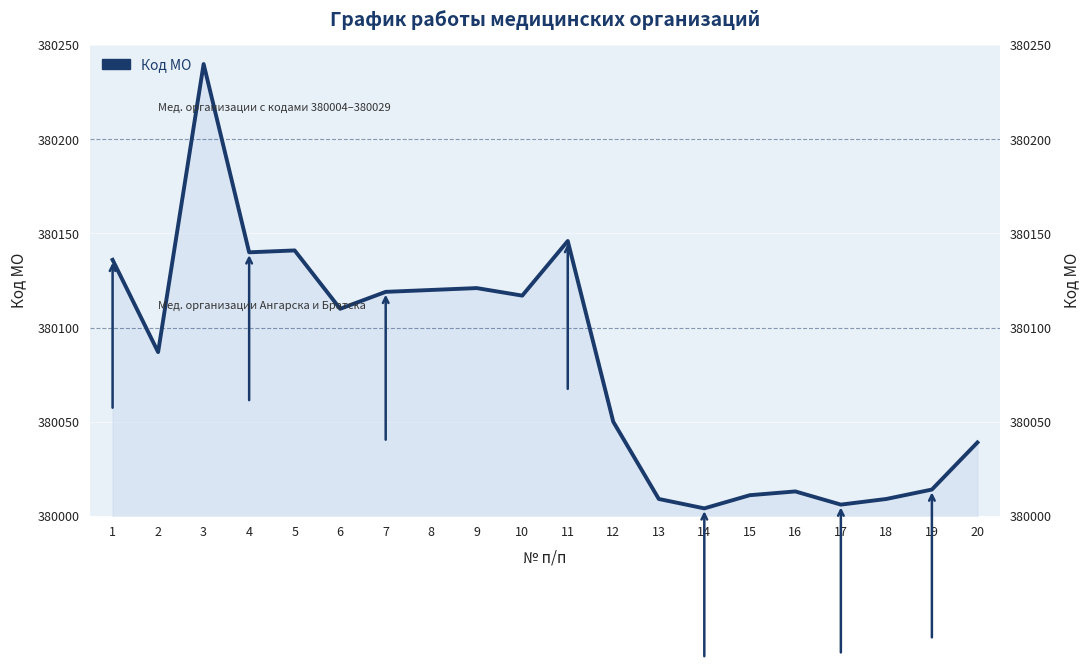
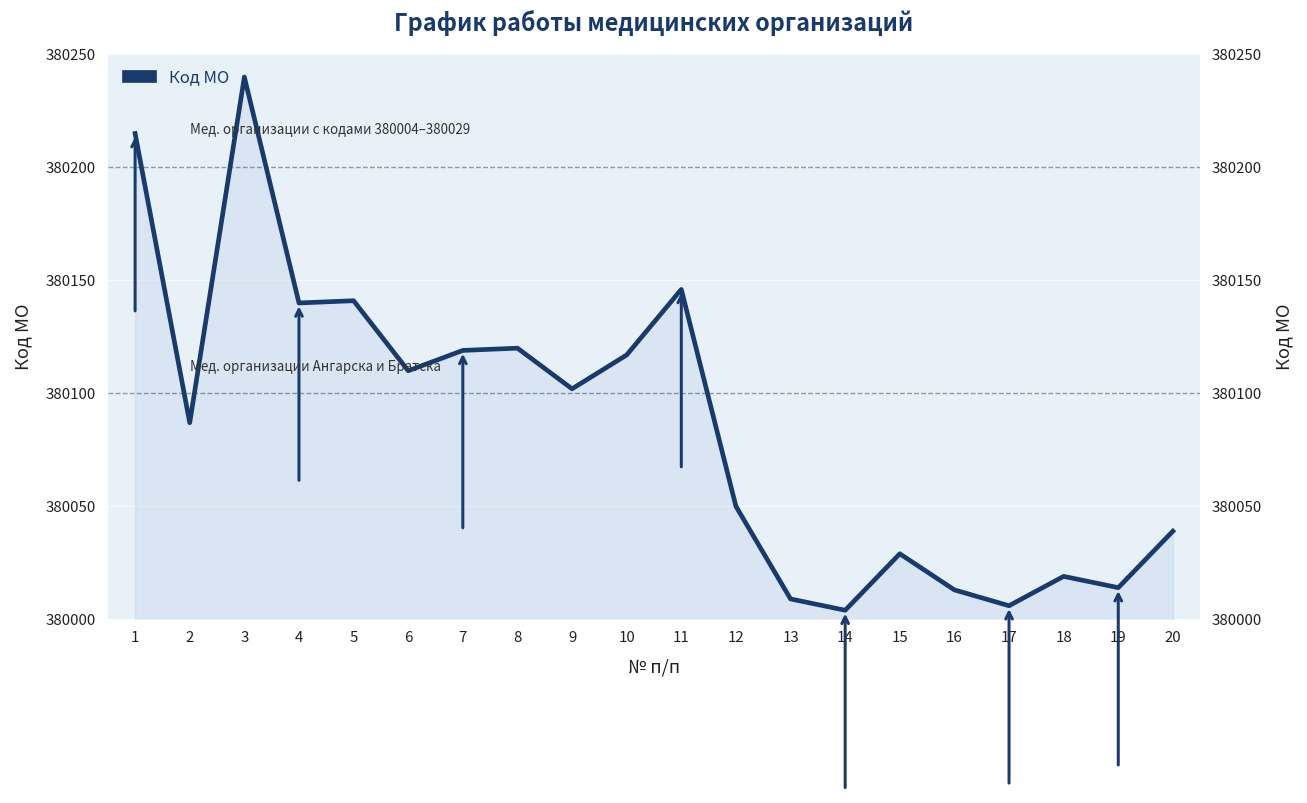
1: 380136 -> 380215
9: 380121 -> 380102
15: 380011 -> 380029
18: 380009 -> 380019
